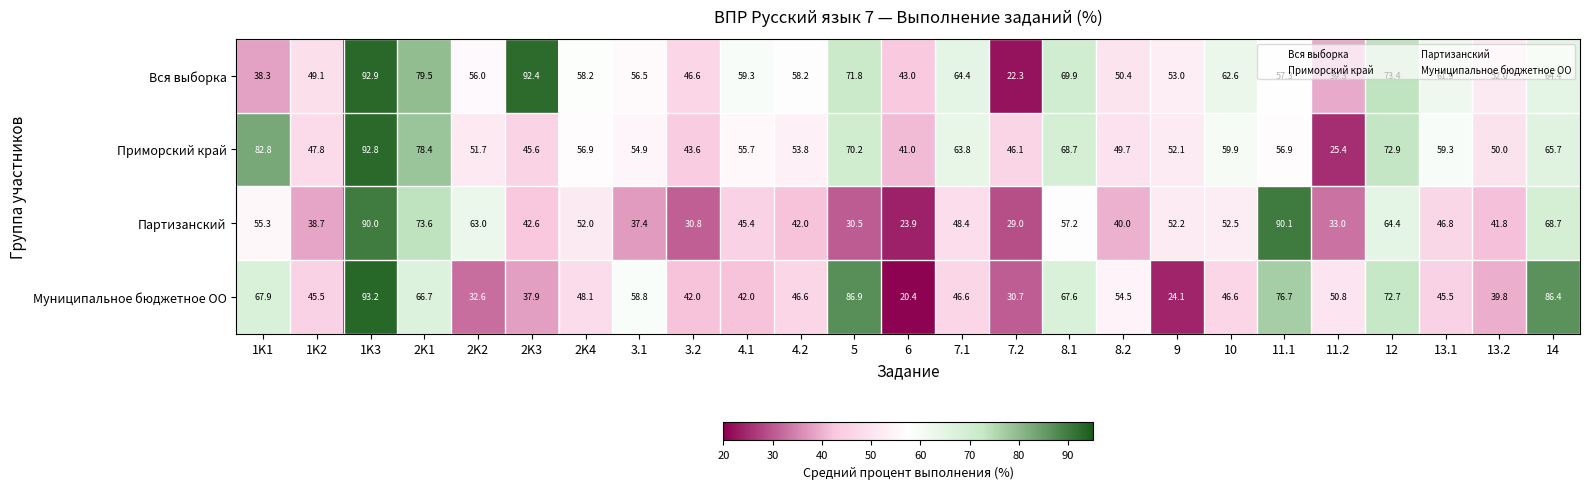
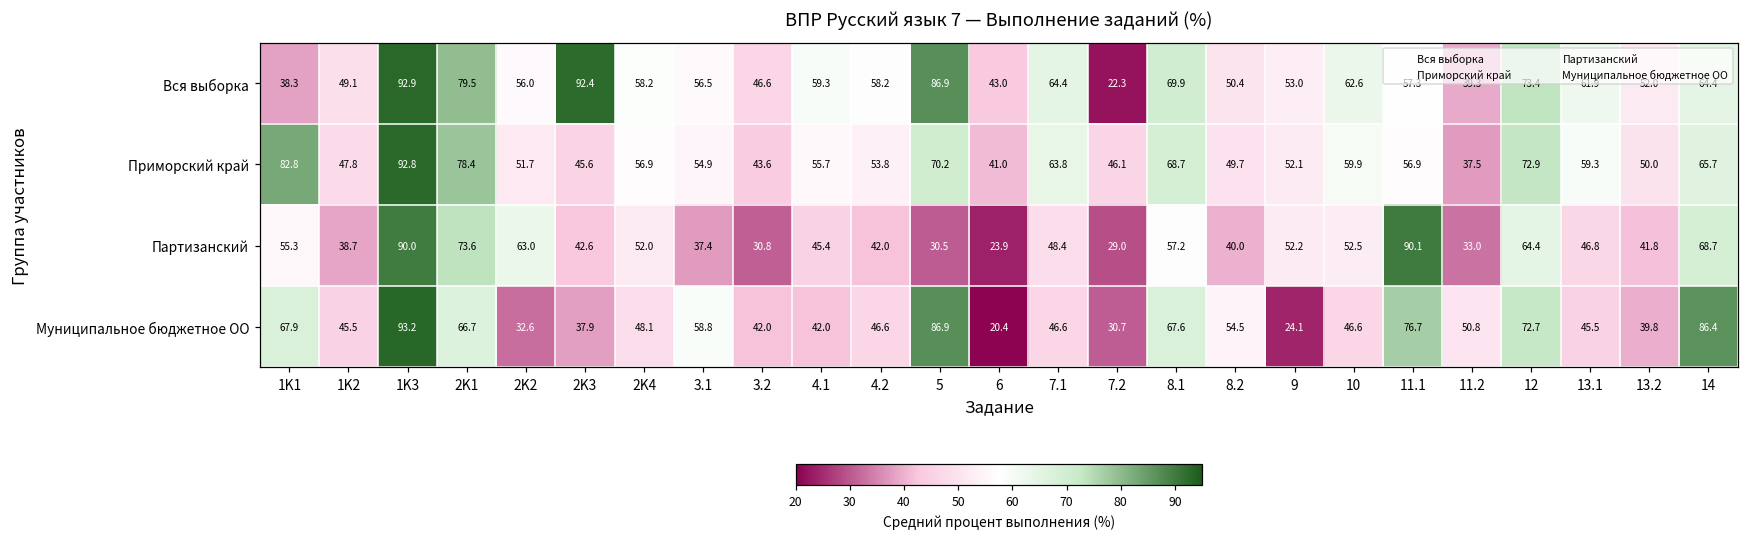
Вся выборка, 5: 71.8 -> 86.9
Приморский край, 11.2: 25.4 -> 37.5
